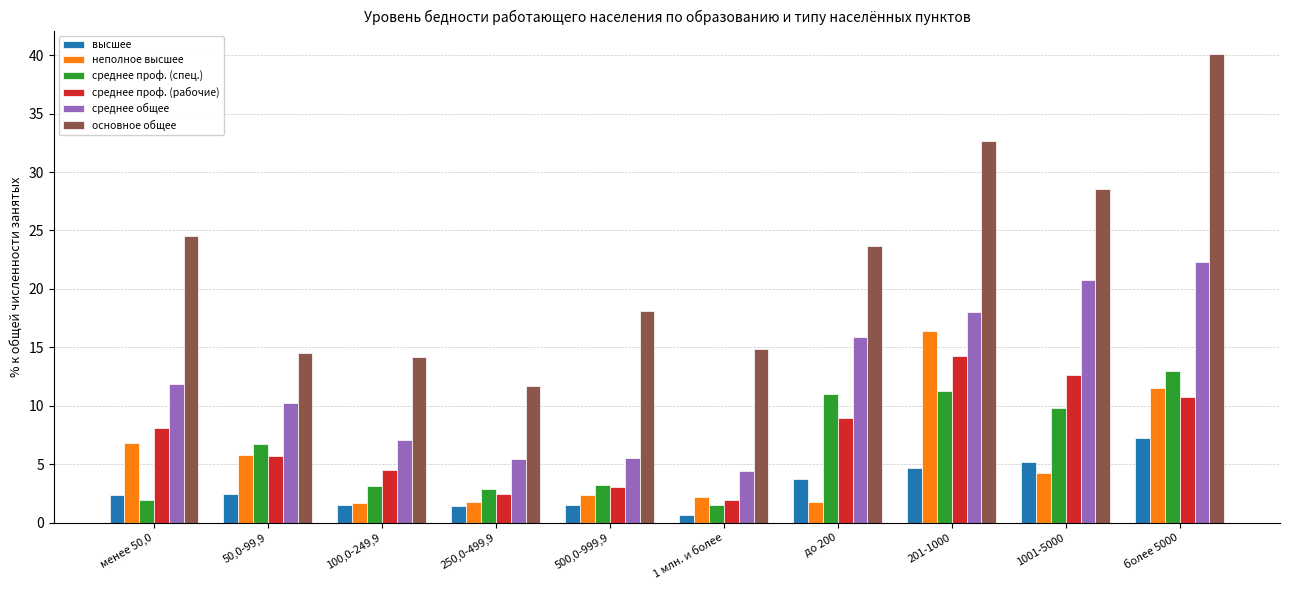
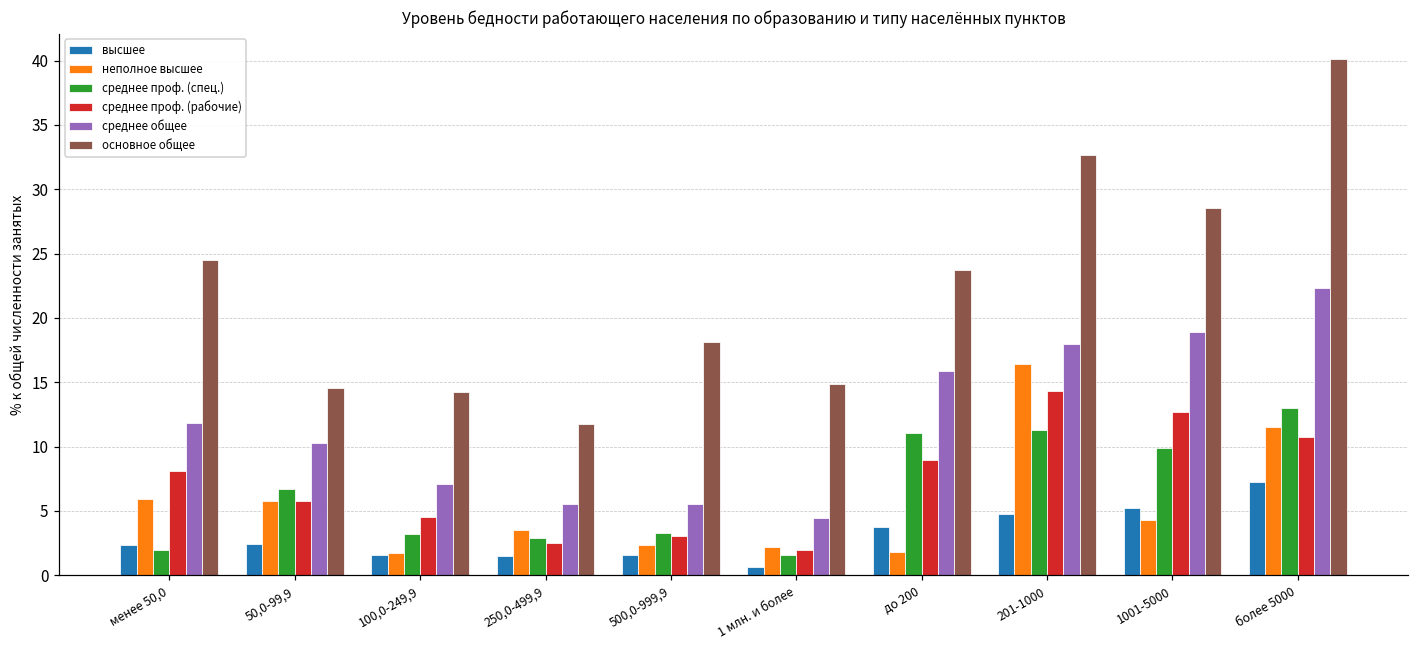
неполное высшее, менее 50,0: 6.8 -> 5.9
неполное высшее, 250,0-499,9: 1.8 -> 3.5
среднее общее, 1001-5000: 20.8 -> 18.9
